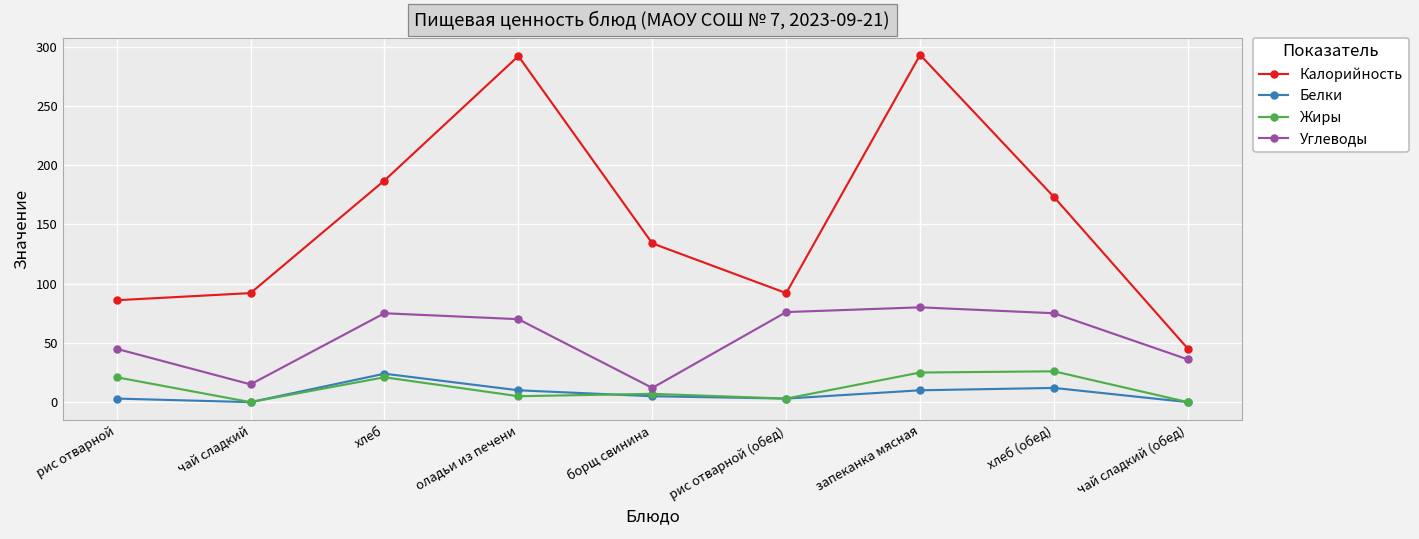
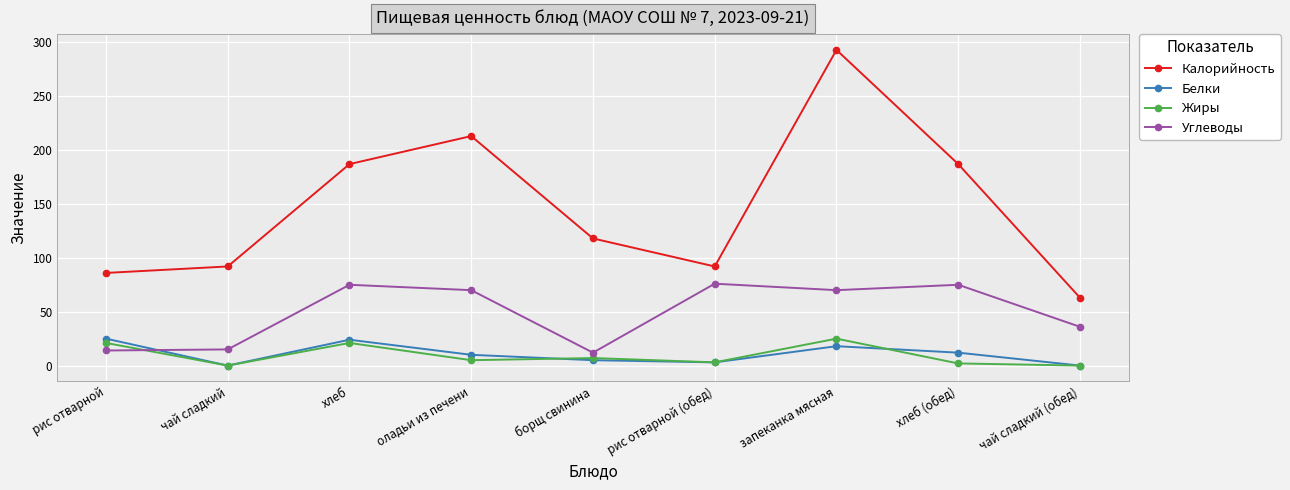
Белки, рис отварной: 3 -> 25
Углеводы, рис отварной: 45 -> 14
Калорийность, оладьи из печени: 292 -> 213
Калорийность, борщ свинина: 134 -> 118
Белки, запеканка мясная: 10 -> 18
Углеводы, запеканка мясная: 80 -> 70
Калорийность, хлеб (обед): 173 -> 187
Жиры, хлеб (обед): 26 -> 2
Калорийность, чай сладкий (обед): 45 -> 63
